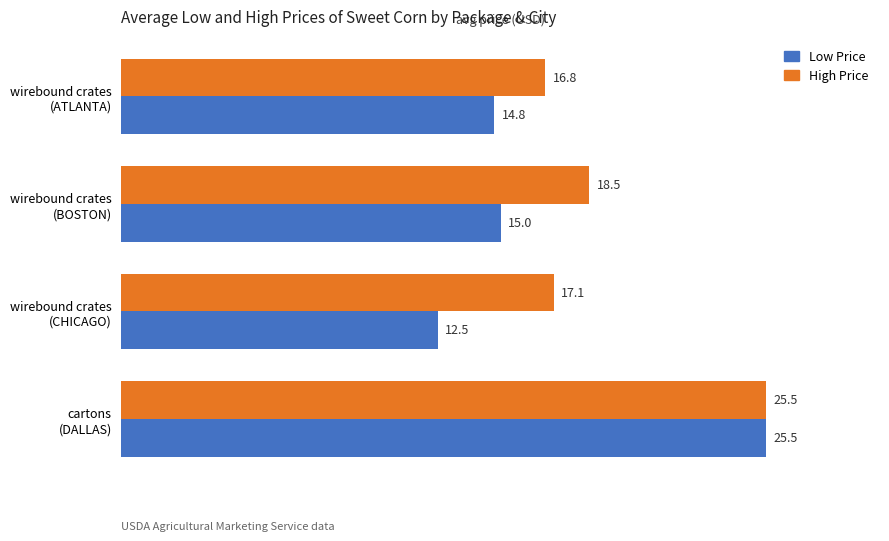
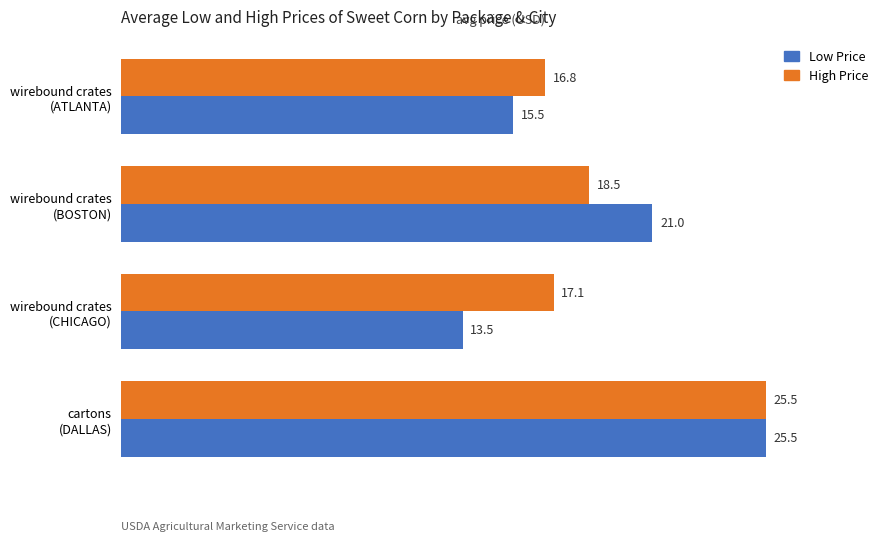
Low Price, wirebound crates (ATLANTA): 14.8 -> 15.5
Low Price, wirebound crates (BOSTON): 15.0 -> 21.0
Low Price, wirebound crates (CHICAGO): 12.5 -> 13.5
